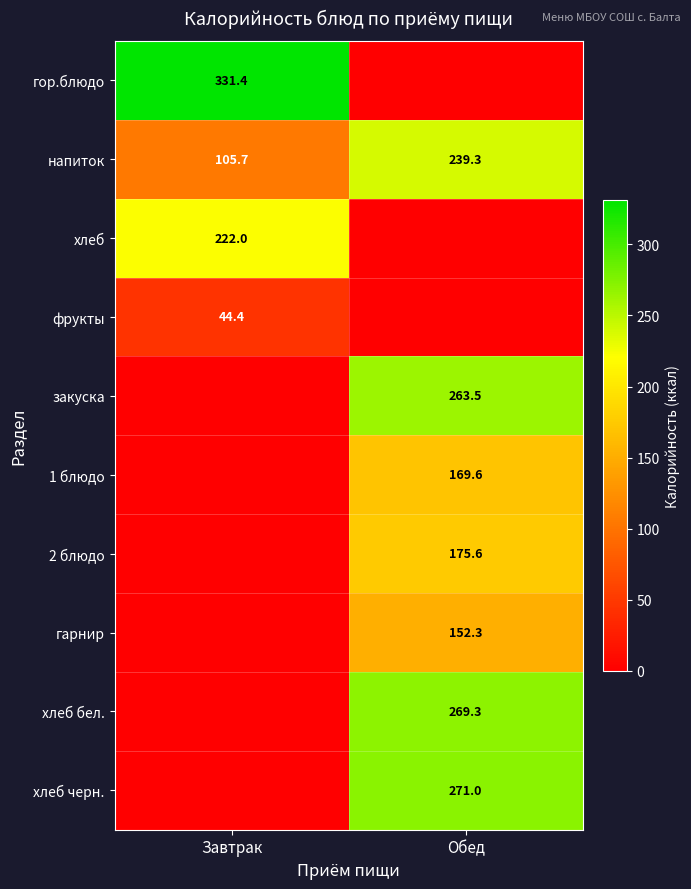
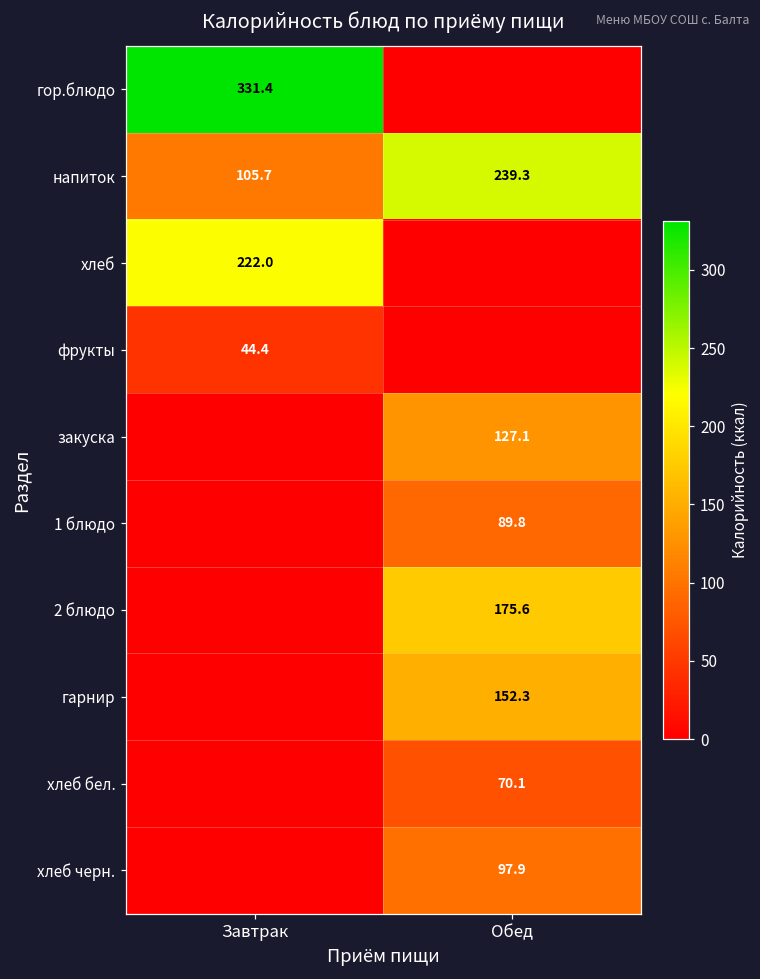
закуска, Обед: 263.5 -> 127.1
1 блюдо, Обед: 169.6 -> 89.8
хлеб бел., Обед: 269.3 -> 70.1
хлеб черн., Обед: 271.0 -> 97.9
